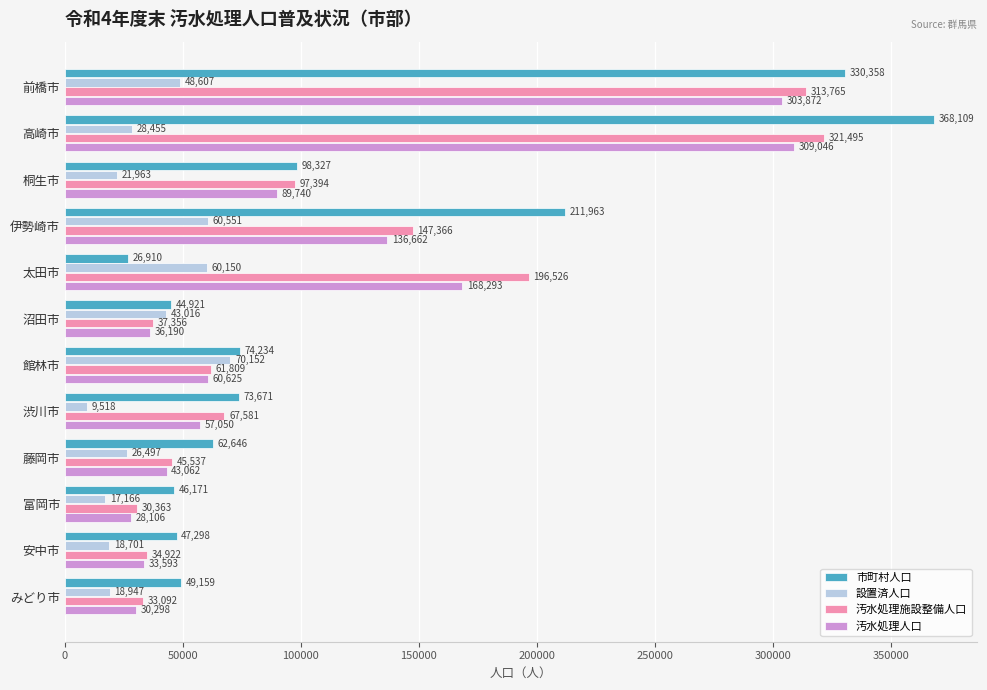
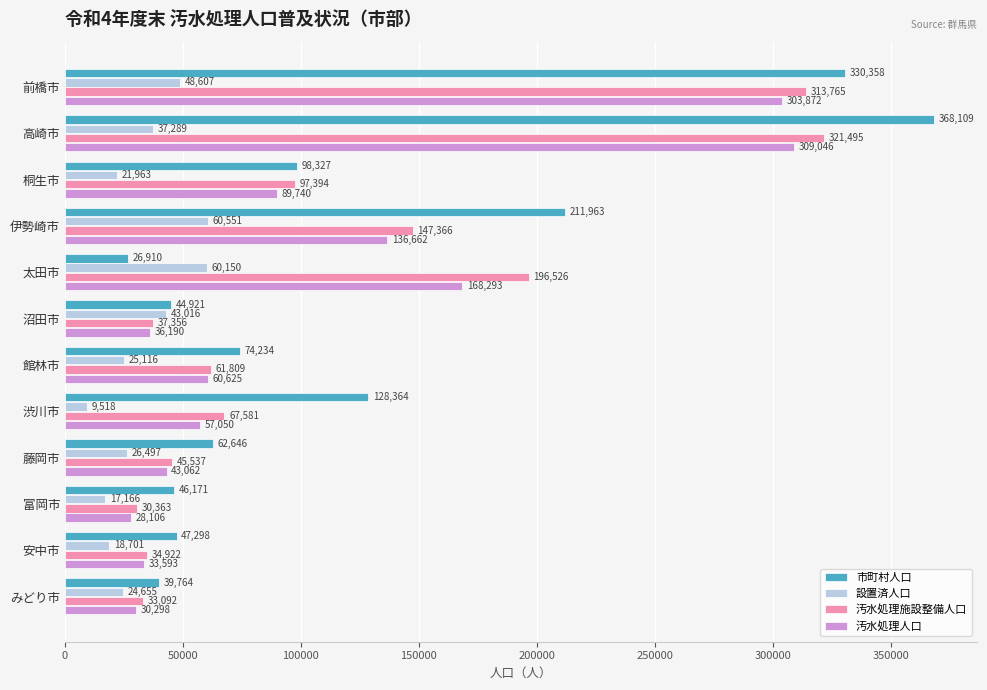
設置済人口, 高崎市: 28,455 -> 37,289
設置済人口, 館林市: 70,152 -> 25,116
市町村人口, 渋川市: 73,671 -> 128,364
市町村人口, みどり市: 49,159 -> 39,764
設置済人口, みどり市: 18,947 -> 24,655
